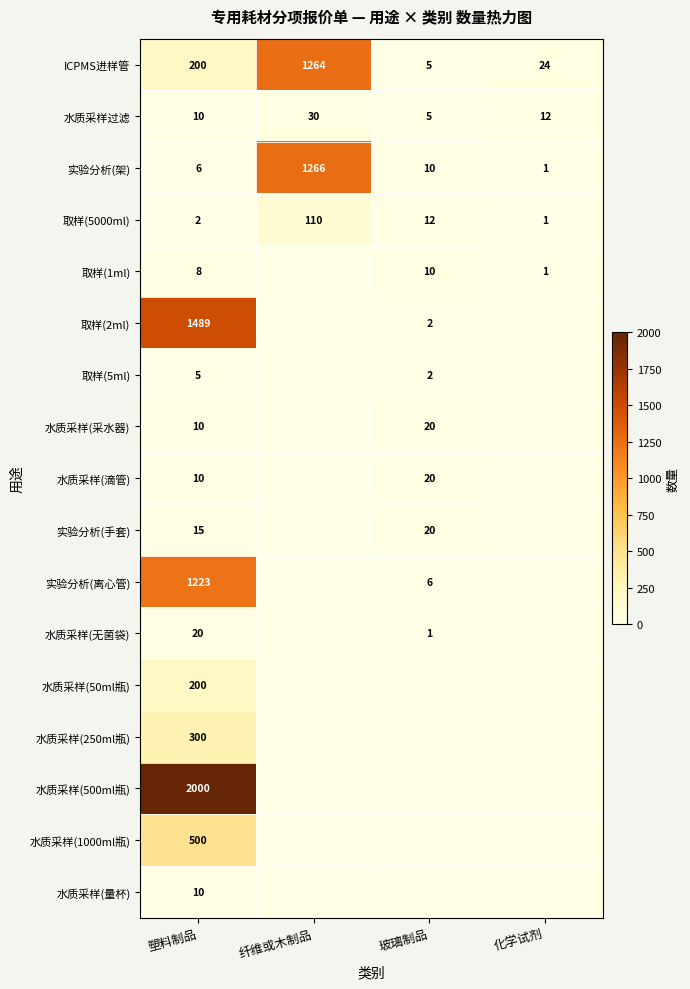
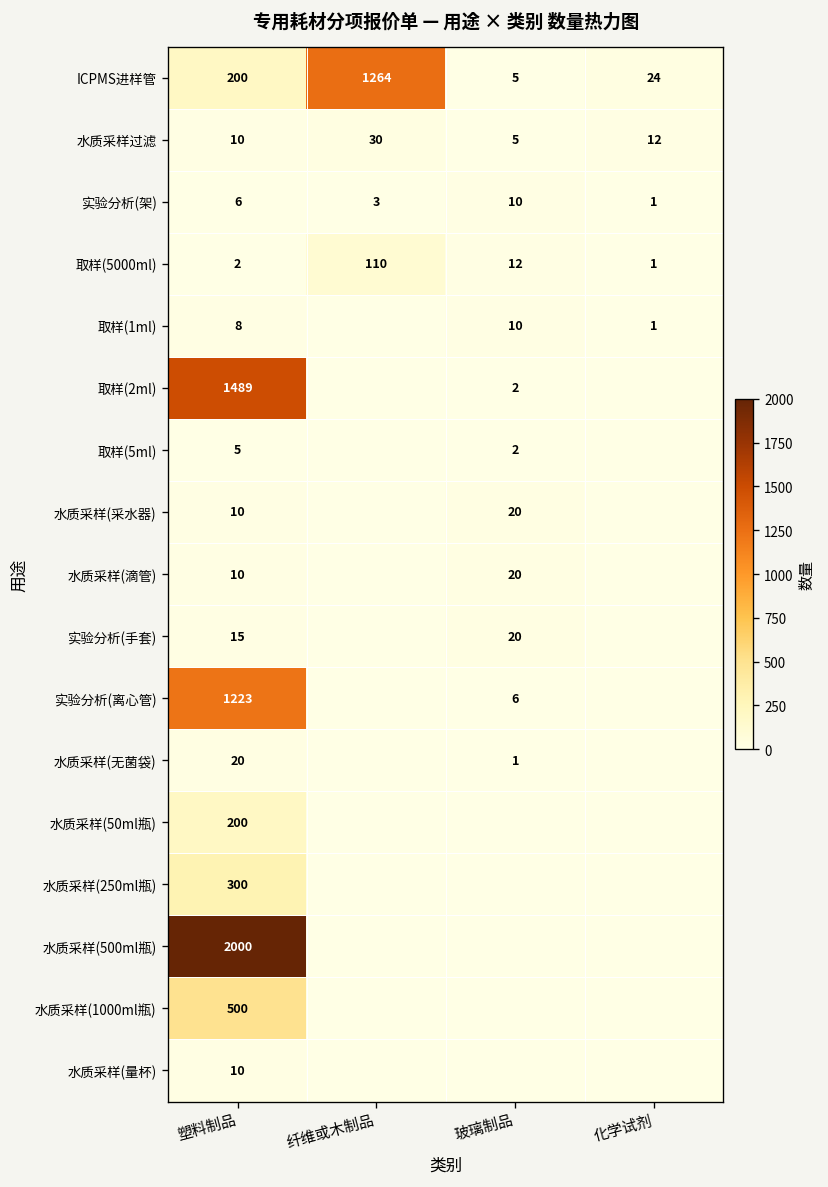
实验分析(架), 纤维或木制品: 1266 -> 3
